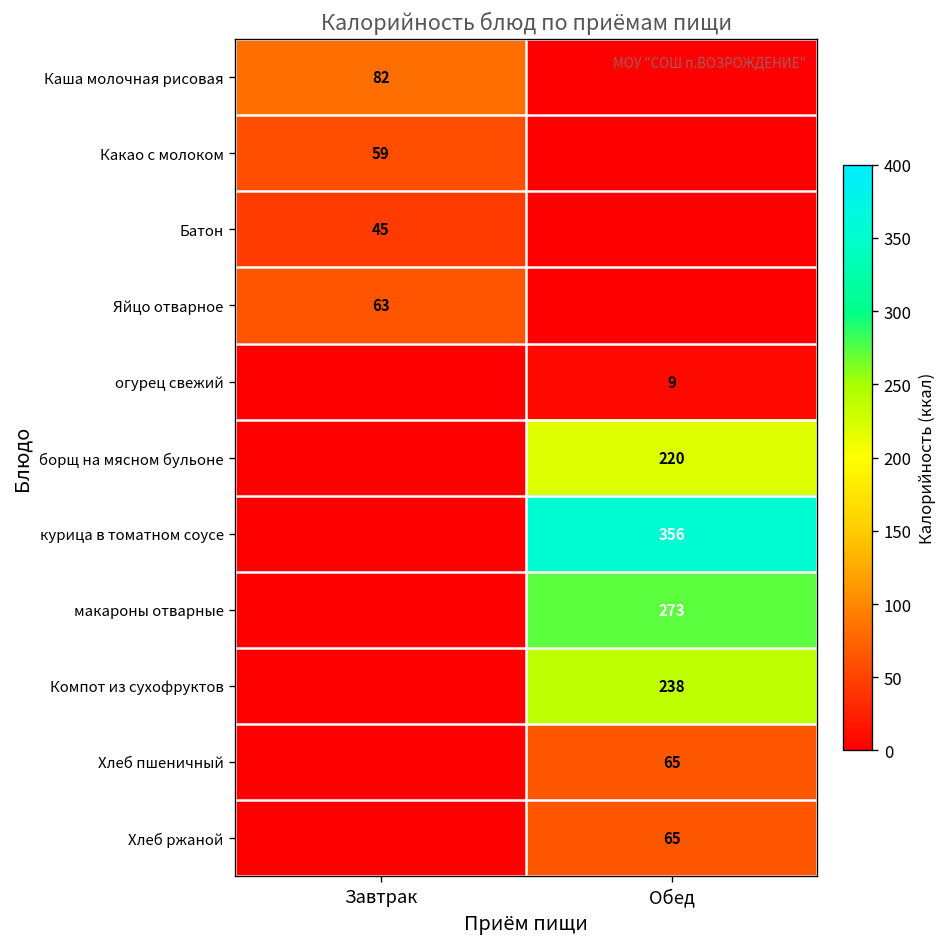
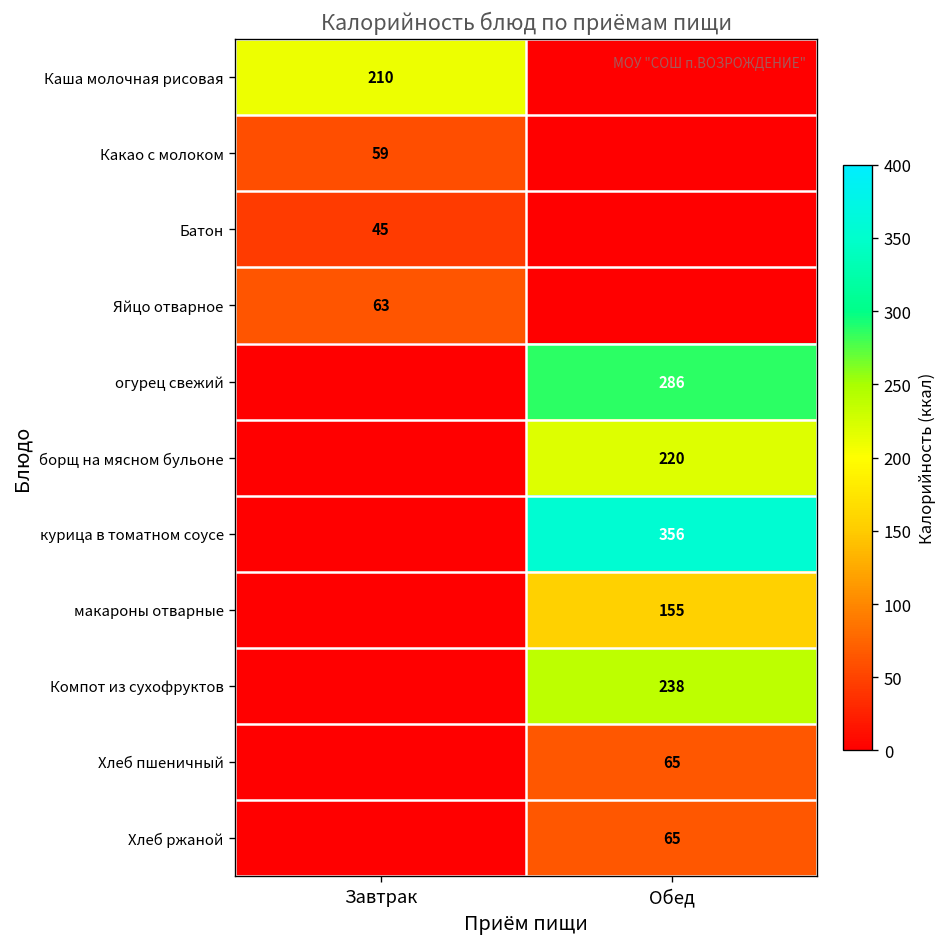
Каша молочная рисовая, Завтрак: 82 -> 210
огурец свежий, Обед: 9 -> 286
макароны отварные, Обед: 273 -> 155
